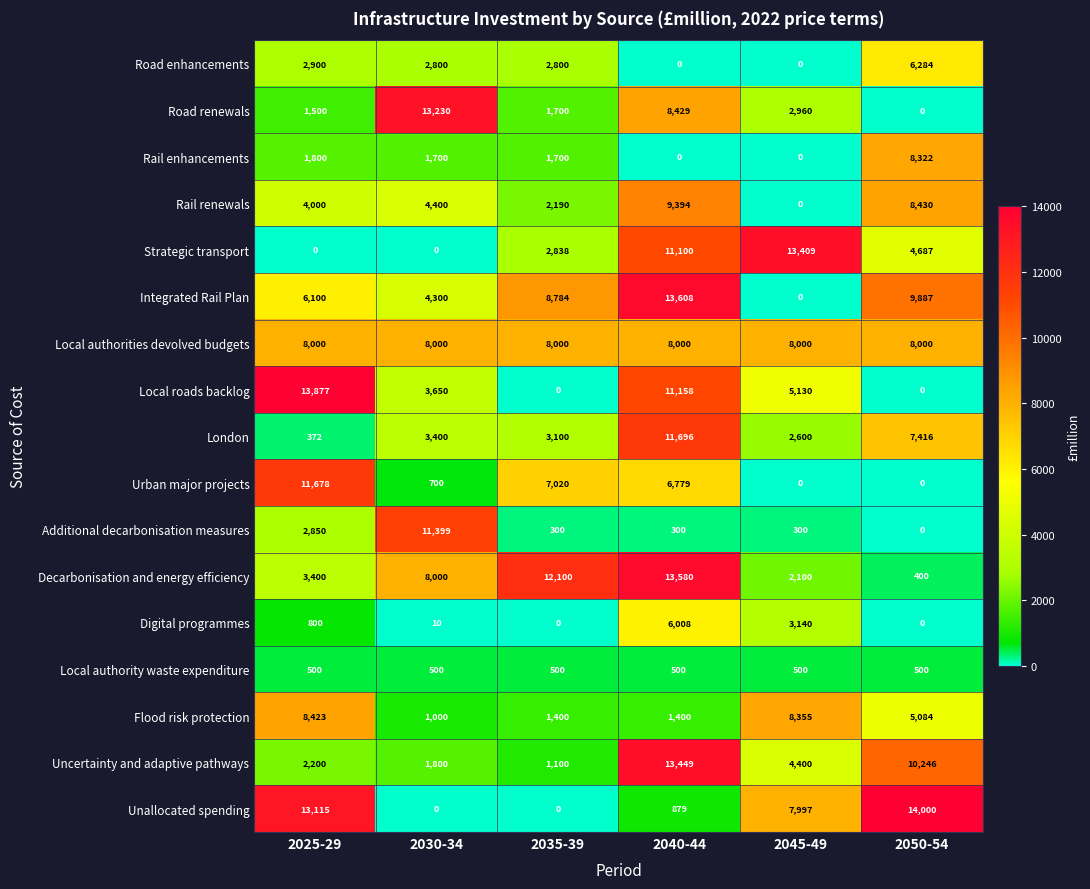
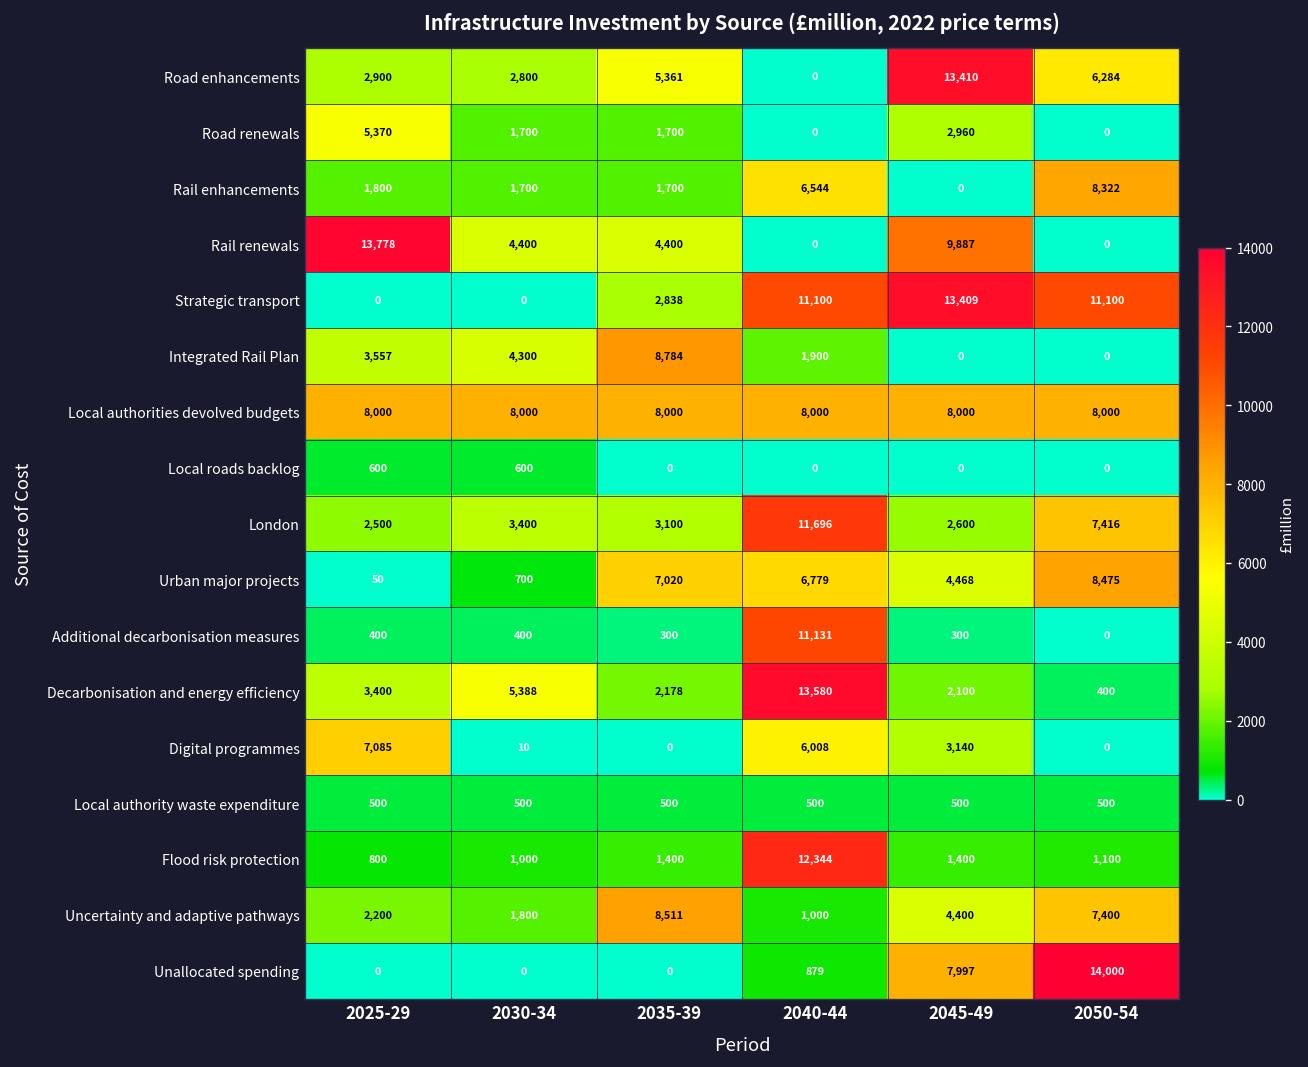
Road enhancements, 2035-39: 2,800 -> 5,361
Road enhancements, 2045-49: 0 -> 13,410
Road renewals, 2025-29: 1,500 -> 5,370
Road renewals, 2030-34: 13,230 -> 1,700
Road renewals, 2040-44: 8,429 -> 0
Rail enhancements, 2040-44: 0 -> 6,544
Rail renewals, 2025-29: 4,000 -> 13,778
Rail renewals, 2035-39: 2,190 -> 4,400
Rail renewals, 2040-44: 9,394 -> 0
Rail renewals, 2045-49: 0 -> 9,887
Rail renewals, 2050-54: 8,430 -> 0
Strategic transport, 2050-54: 4,687 -> 11,100
Integrated Rail Plan, 2025-29: 6,100 -> 3,557
Integrated Rail Plan, 2040-44: 13,608 -> 1,900
Integrated Rail Plan, 2050-54: 9,887 -> 0
Local roads backlog, 2025-29: 13,877 -> 600
Local roads backlog, 2030-34: 3,650 -> 600
Local roads backlog, 2040-44: 11,158 -> 0
Local roads backlog, 2045-49: 5,130 -> 0
London, 2025-29: 372 -> 2,500
Urban major projects, 2025-29: 11,678 -> 50
Urban major projects, 2045-49: 0 -> 4,468
Urban major projects, 2050-54: 0 -> 8,475
Additional decarbonisation measures, 2025-29: 2,850 -> 400
Additional decarbonisation measures, 2030-34: 11,399 -> 400
Additional decarbonisation measures, 2040-44: 300 -> 11,131
Decarbonisation and energy efficiency, 2030-34: 8,000 -> 5,388
Decarbonisation and energy efficiency, 2035-39: 12,100 -> 2,178
Digital programmes, 2025-29: 800 -> 7,085
Flood risk protection, 2025-29: 8,423 -> 800
Flood risk protection, 2040-44: 1,400 -> 12,344
Flood risk protection, 2045-49: 8,355 -> 1,400
Flood risk protection, 2050-54: 5,084 -> 1,100
Uncertainty and adaptive pathways, 2035-39: 1,100 -> 8,511
Uncertainty and adaptive pathways, 2040-44: 13,449 -> 1,000
Uncertainty and adaptive pathways, 2050-54: 10,246 -> 7,400
Unallocated spending, 2025-29: 13,115 -> 0
